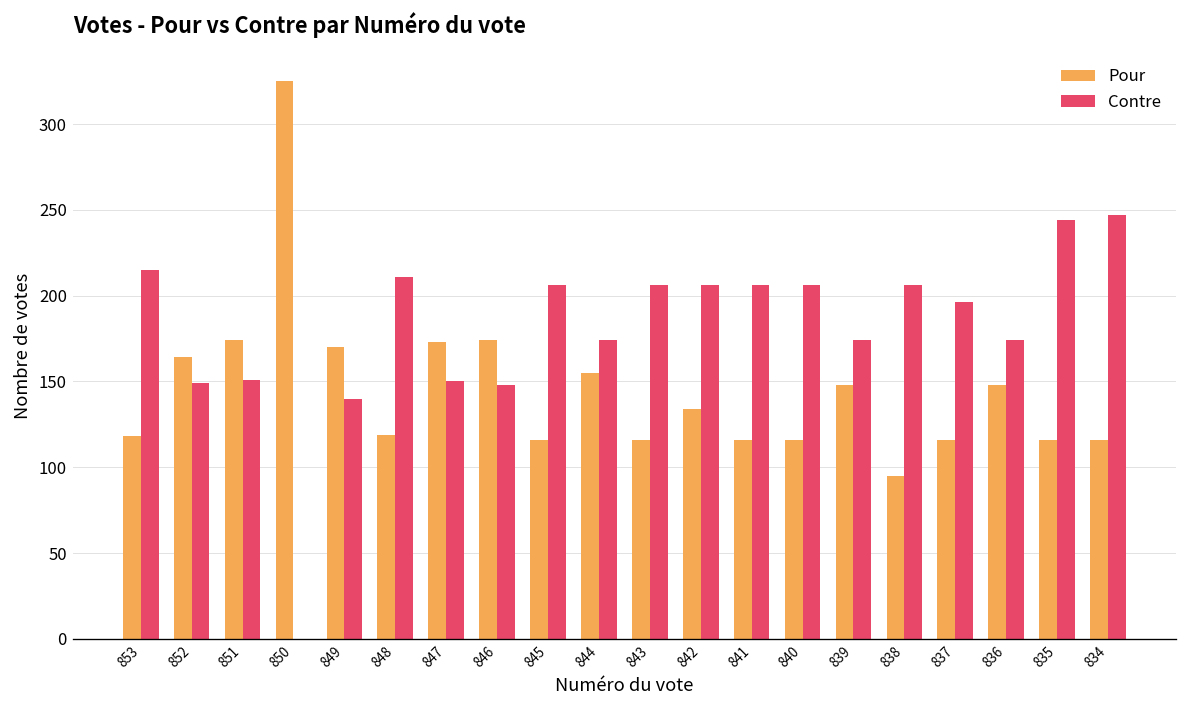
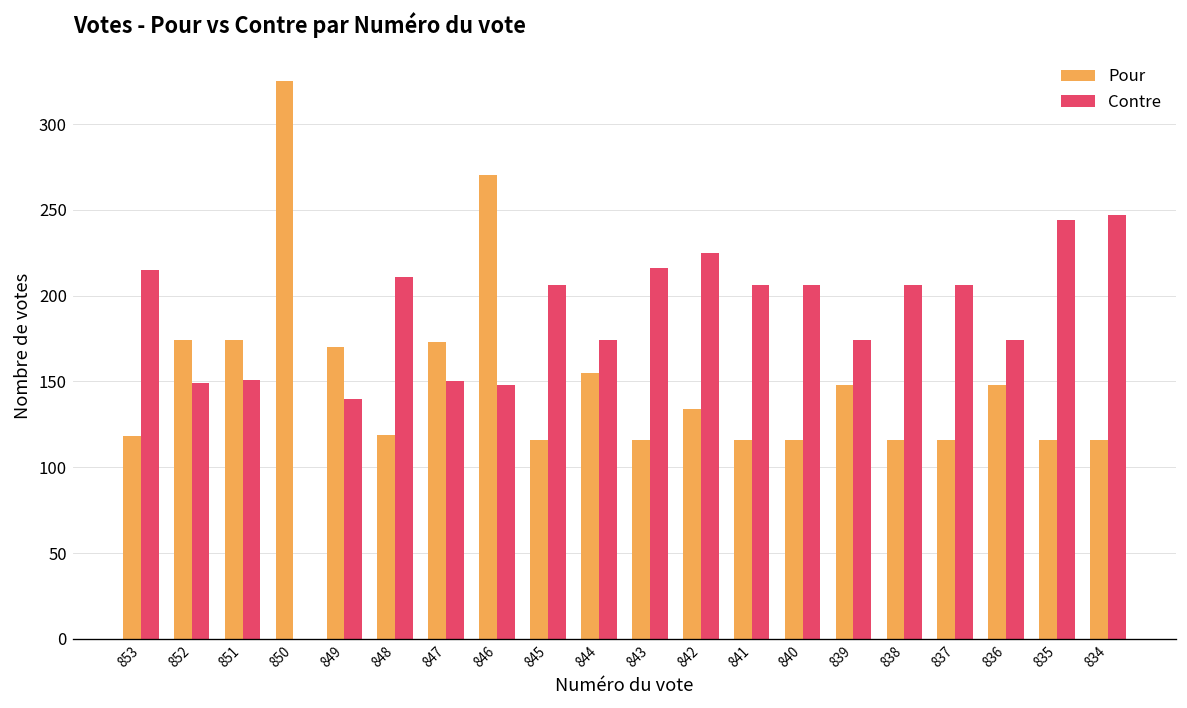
Pour, 852: 164 -> 174
Pour, 846: 174 -> 270
Contre, 843: 206 -> 216
Contre, 842: 206 -> 225
Pour, 838: 95 -> 116
Contre, 837: 196 -> 206
